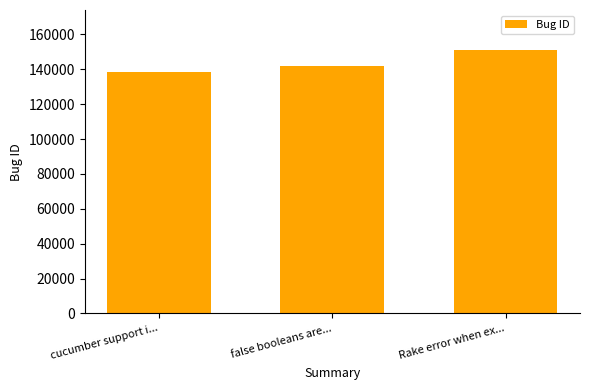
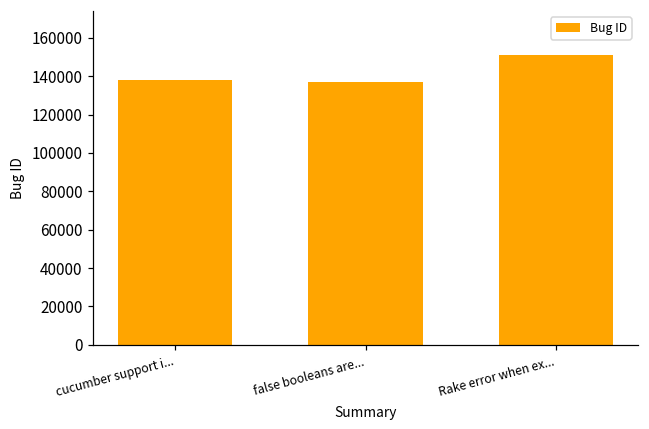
false booleans are...: 142000 -> 137000
